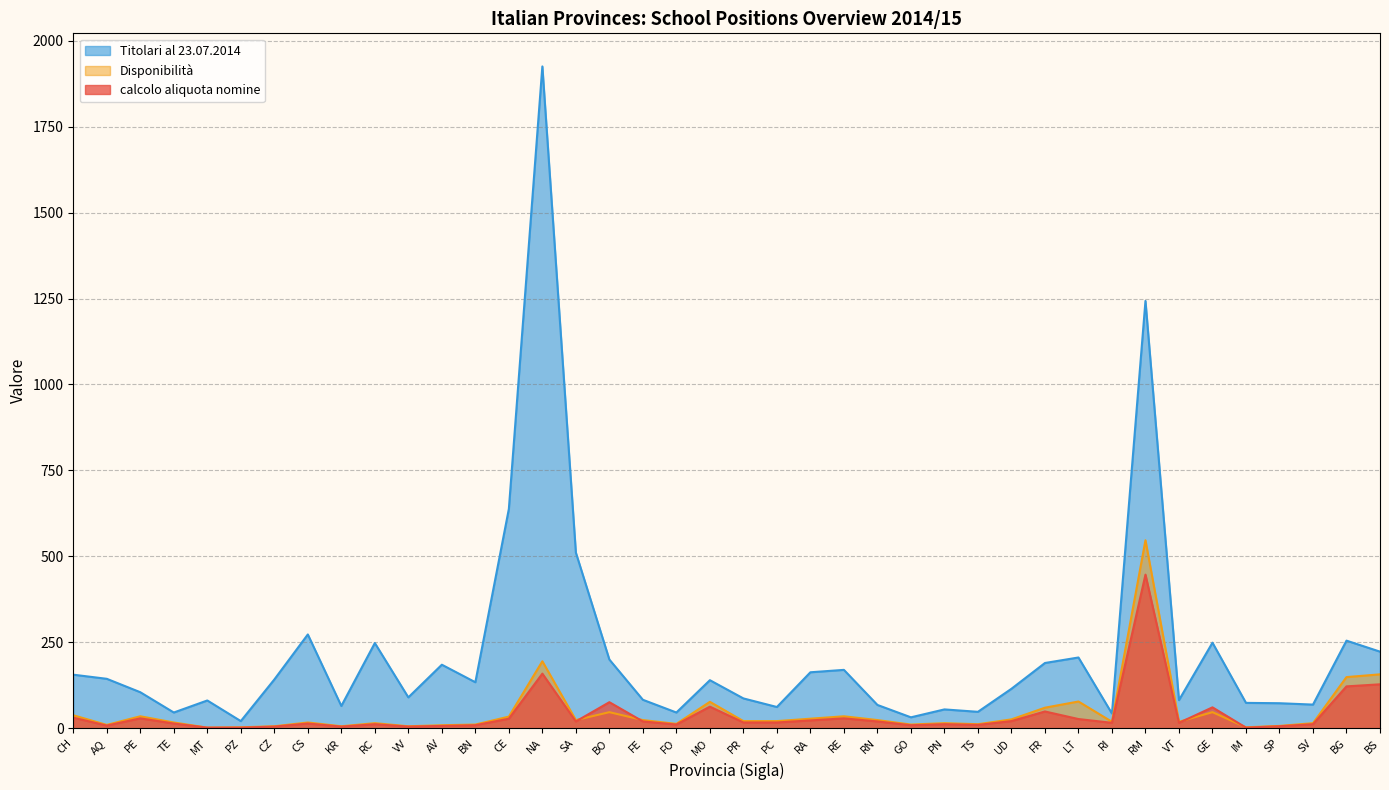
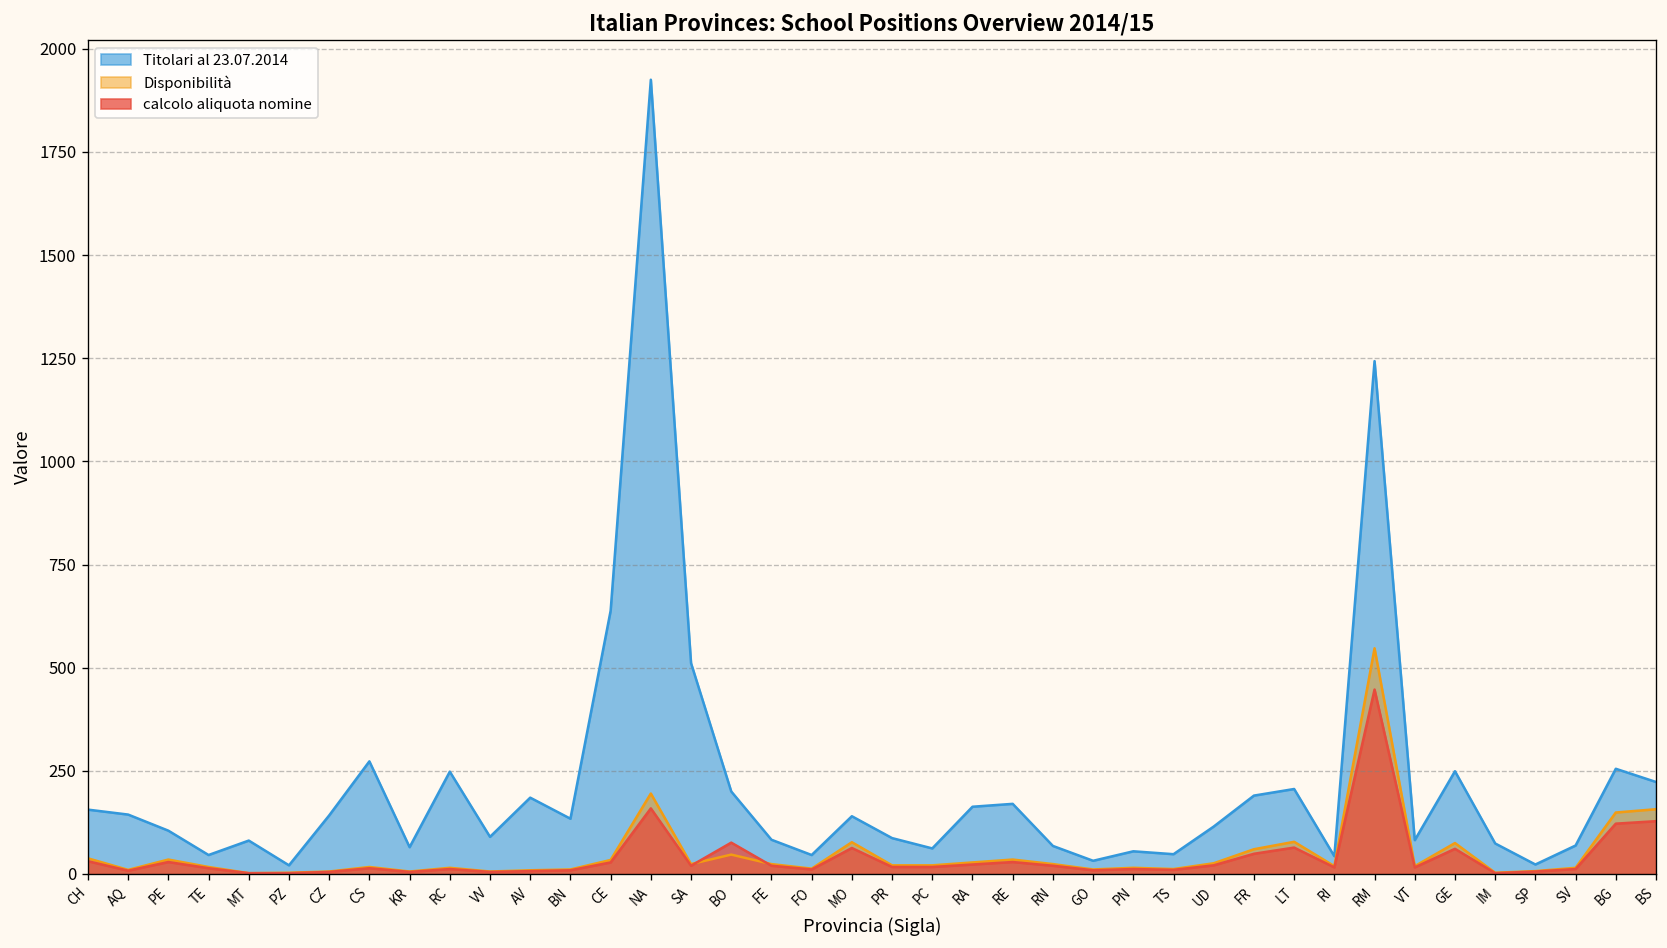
calcolo aliquota nomine, LT: 30 -> 60
Disponibilità, GE: 50 -> 80
Titolari al 23.07.2014, SP: 70 -> 20
